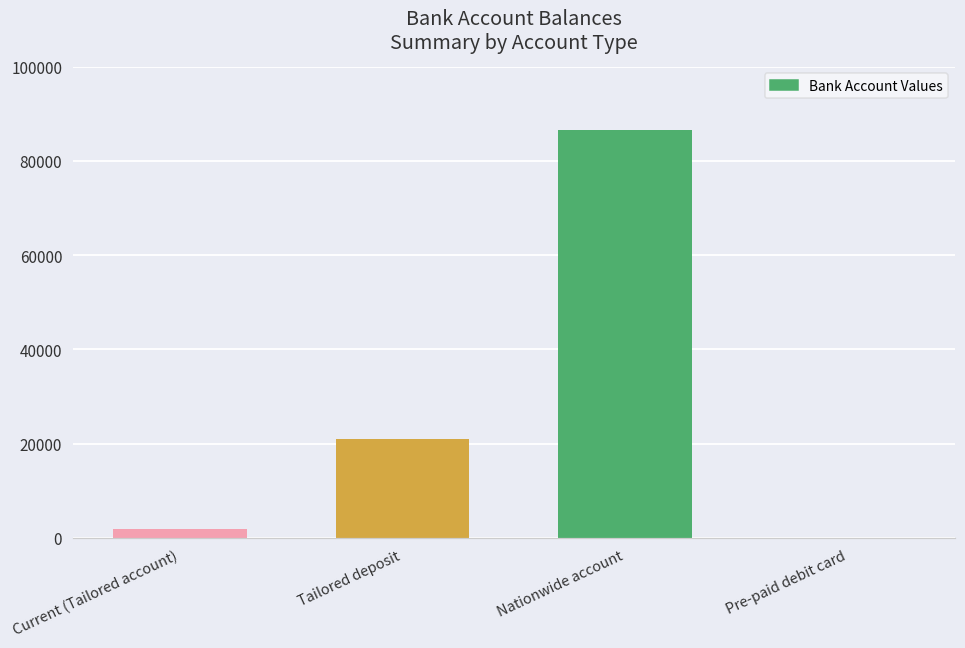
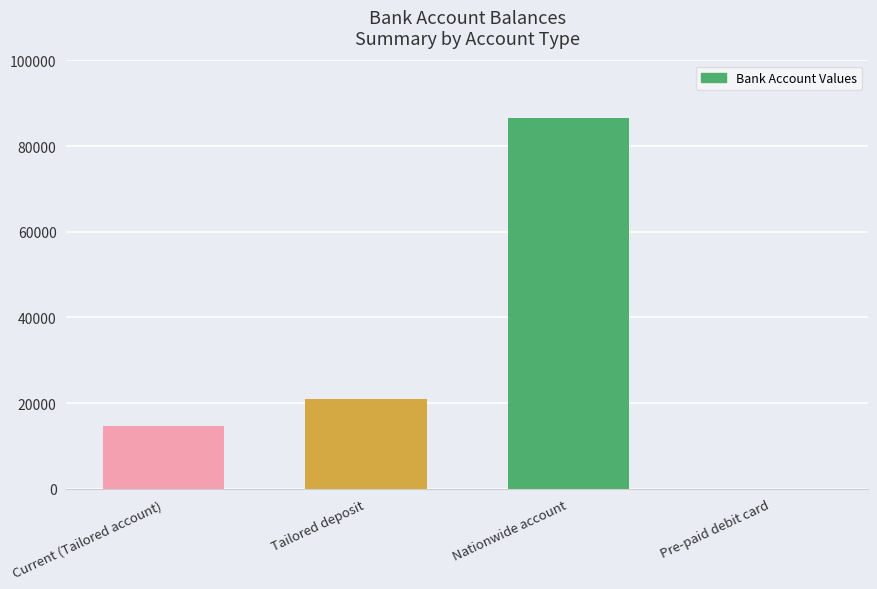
Current (Tailored account): 2000 -> 15000
